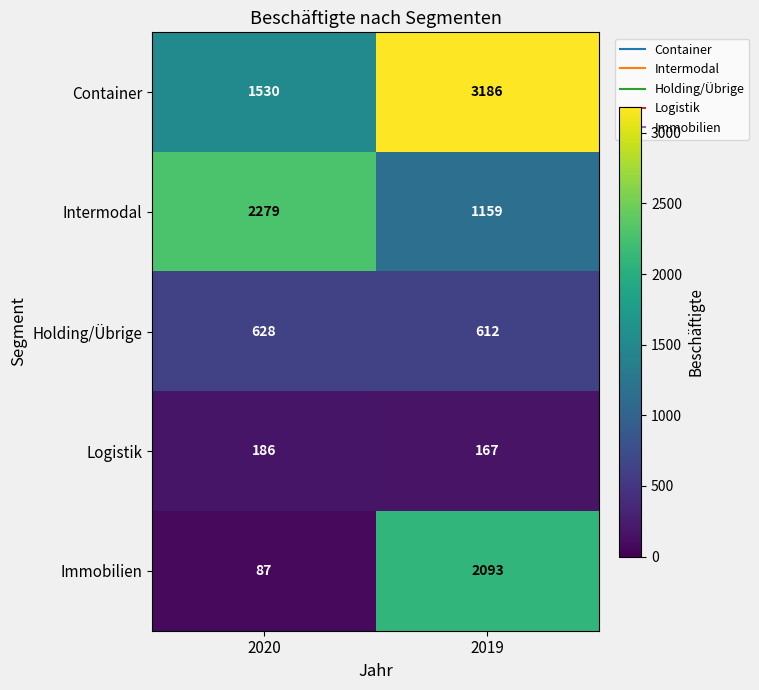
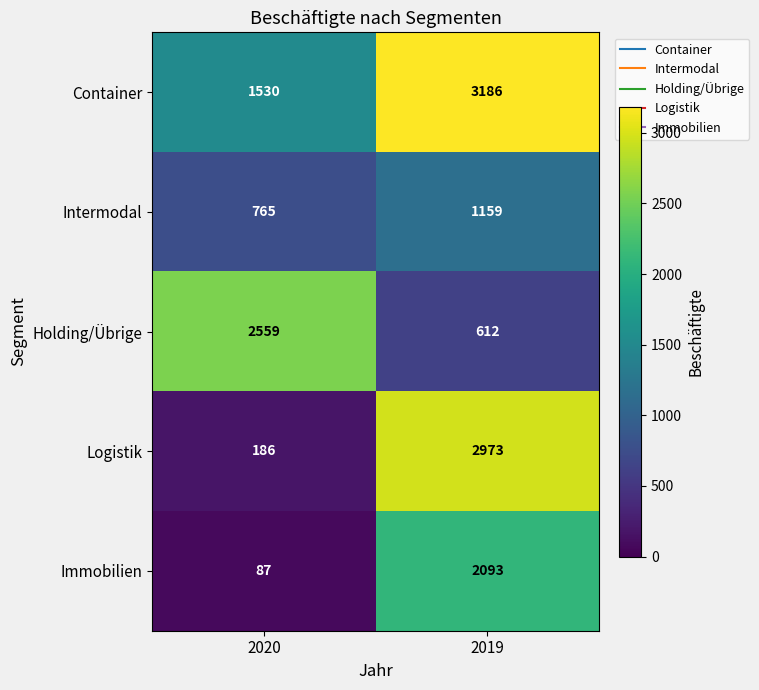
Intermodal, 2020: 2279 -> 765
Holding/Übrige, 2020: 628 -> 2559
Logistik, 2019: 167 -> 2973
